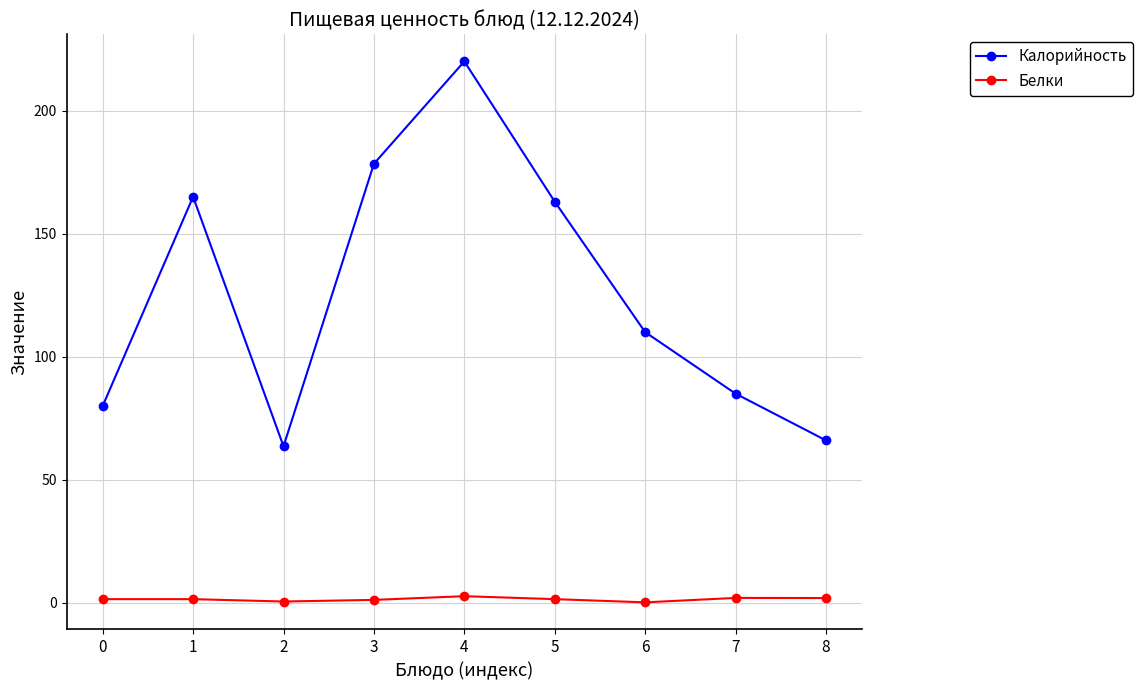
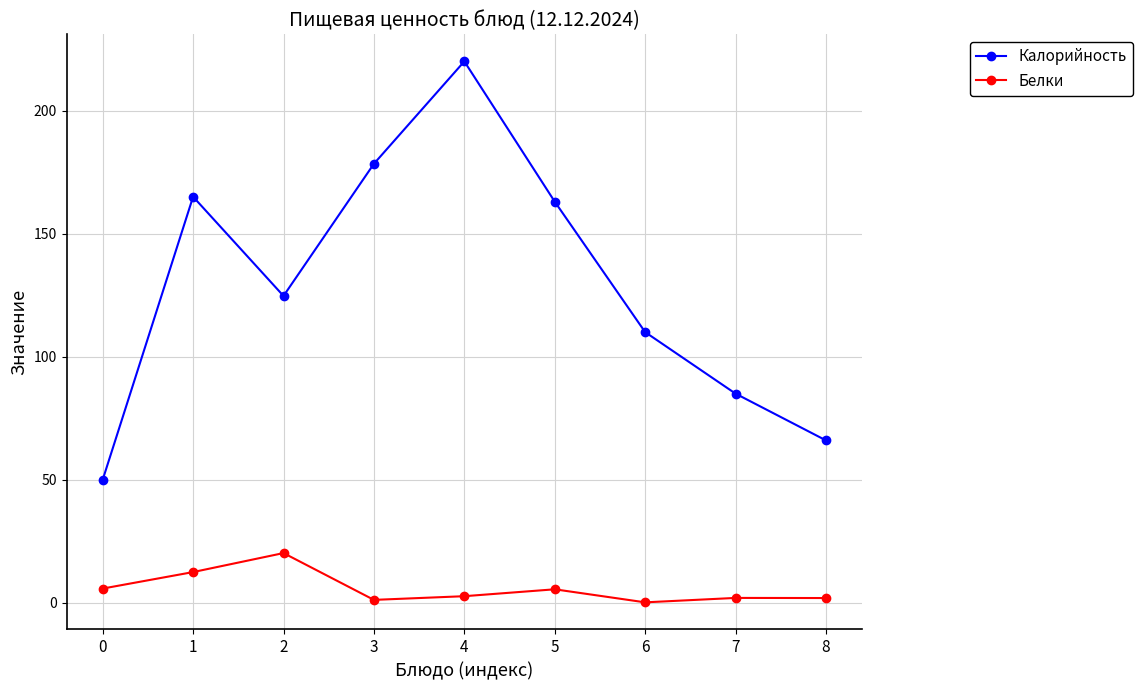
Калорийность, 0: 80 -> 50
Белки, 0: 2 -> 6
Белки, 1: 2 -> 13
Калорийность, 2: 64 -> 125
Белки, 2: 1 -> 20
Белки, 5: 2 -> 6
